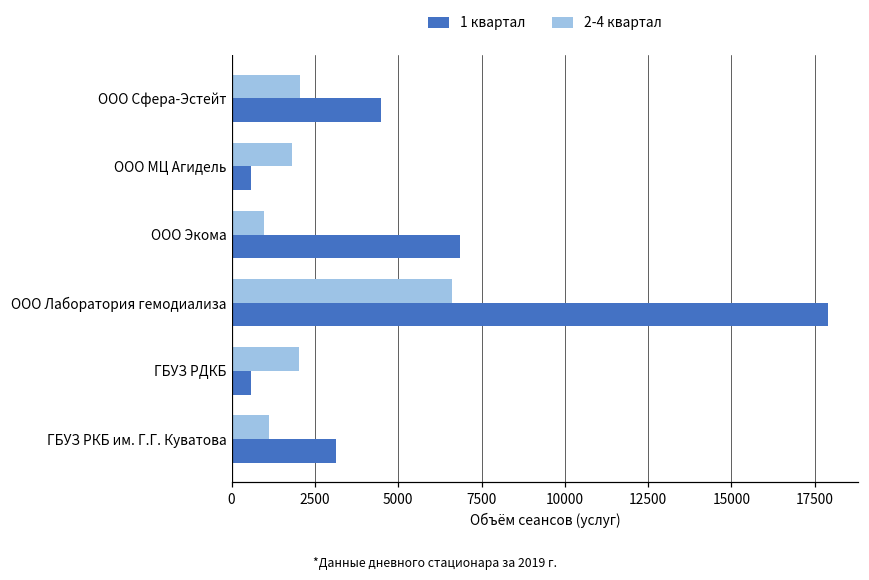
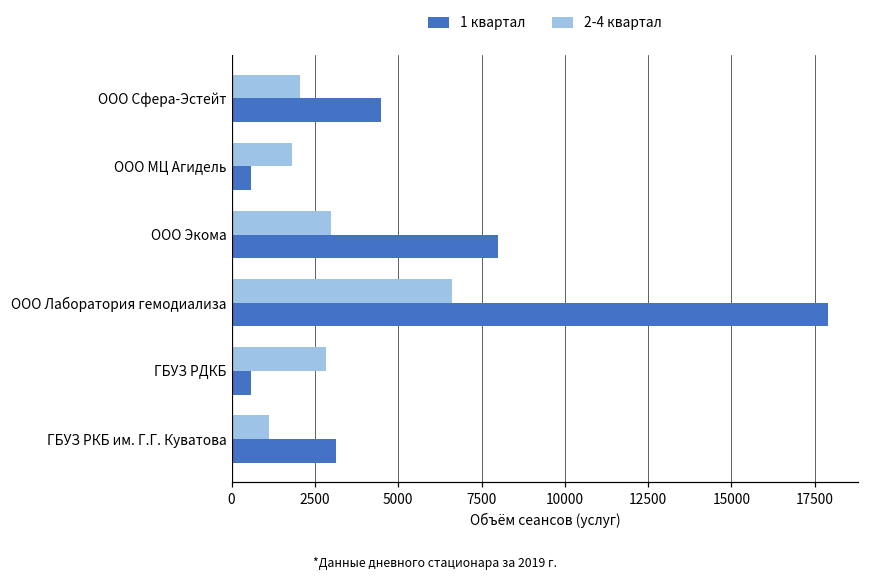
2-4 квартал, ООО Экома: 1000 -> 3000
1 квартал, ООО Экома: 6900 -> 8000
2-4 квартал, ГБУЗ РДКБ: 2000 -> 2800
